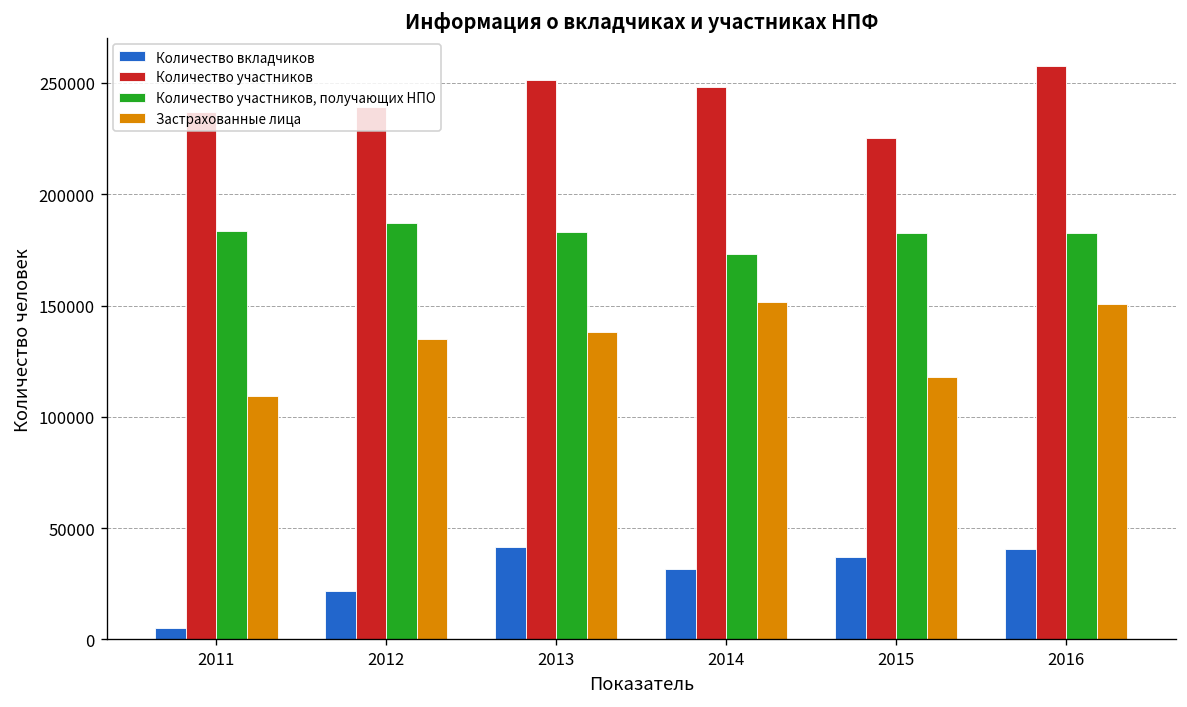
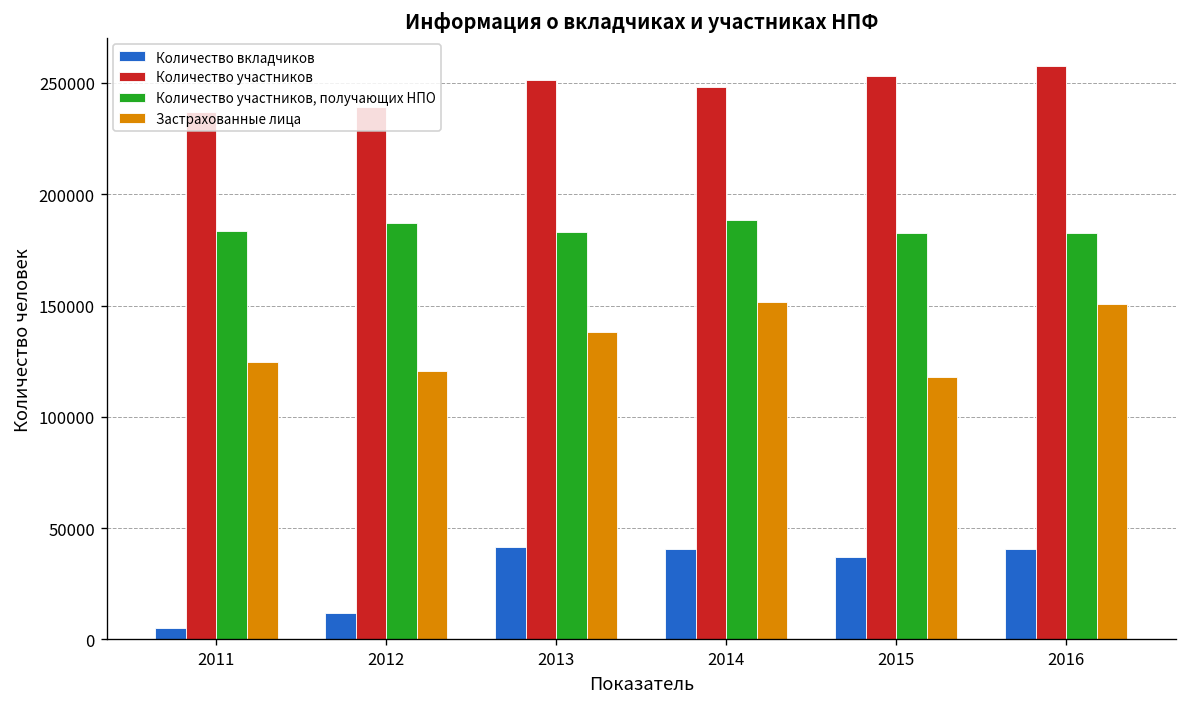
Застрахованные лица, 2011: 109000 -> 125000
Количество вкладчиков, 2012: 22000 -> 12000
Застрахованные лица, 2012: 135000 -> 121000
Количество вкладчиков, 2014: 32000 -> 41000
Количество участников, получающих НПО, 2014: 173000 -> 188000
Количество участников, 2015: 225000 -> 253000
